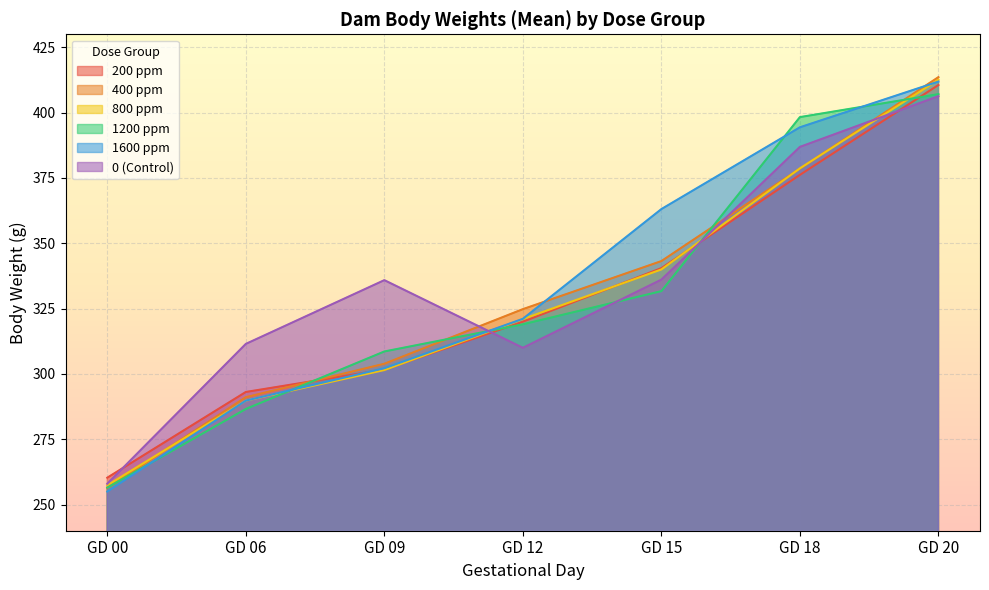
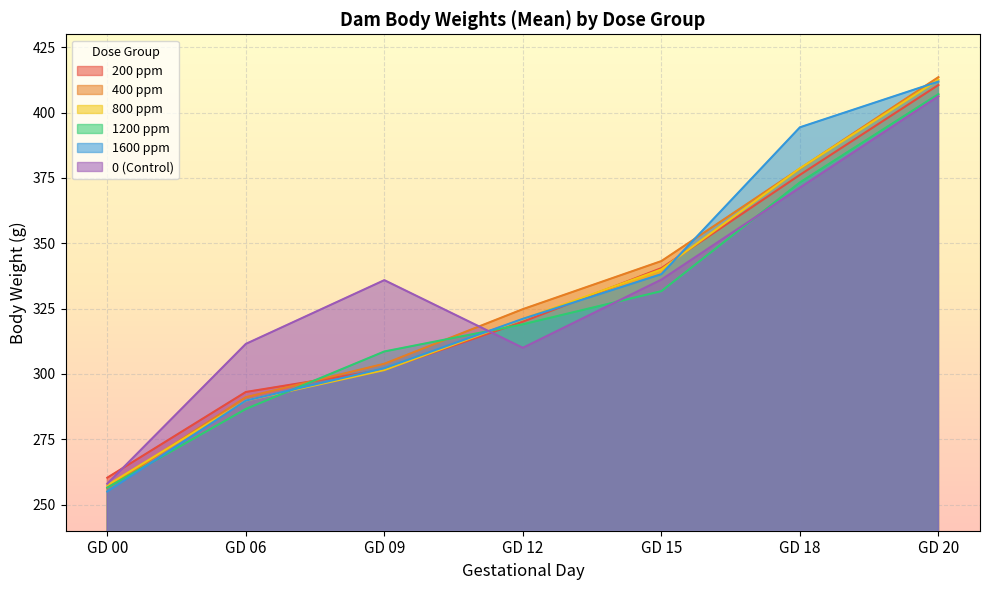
1600 ppm, GD 15: 363 -> 338
1200 ppm, GD 18: 398 -> 373
0 (Control), GD 18: 387 -> 371
